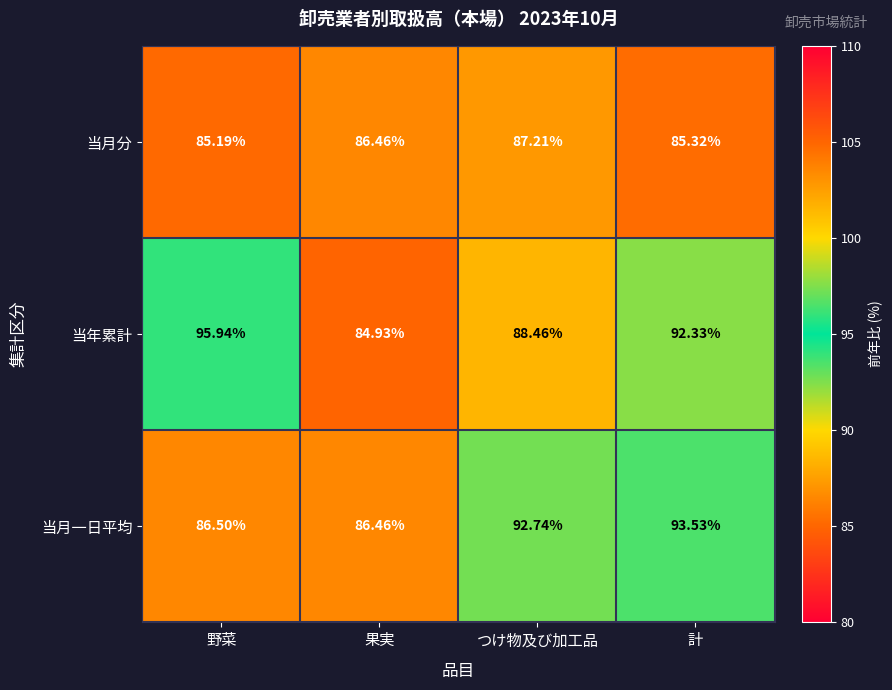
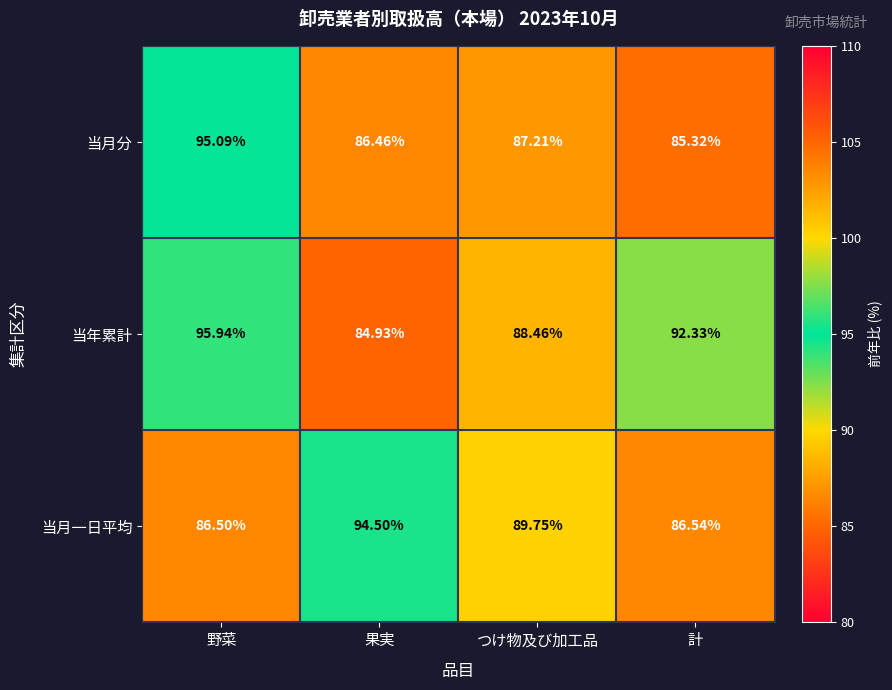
当月分, 野菜: 85.19% -> 95.09%
当月一日平均, 果実: 86.46% -> 94.50%
当月一日平均, つけ物及び加工品: 92.74% -> 89.75%
当月一日平均, 計: 93.53% -> 86.54%
